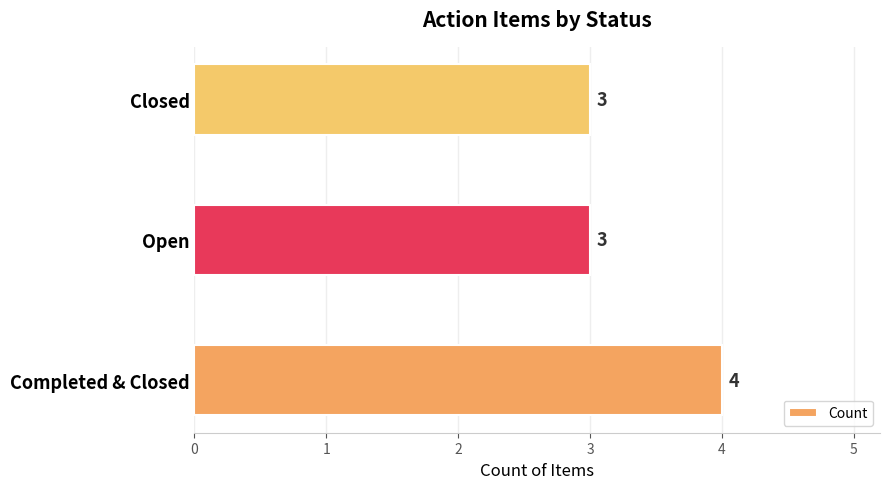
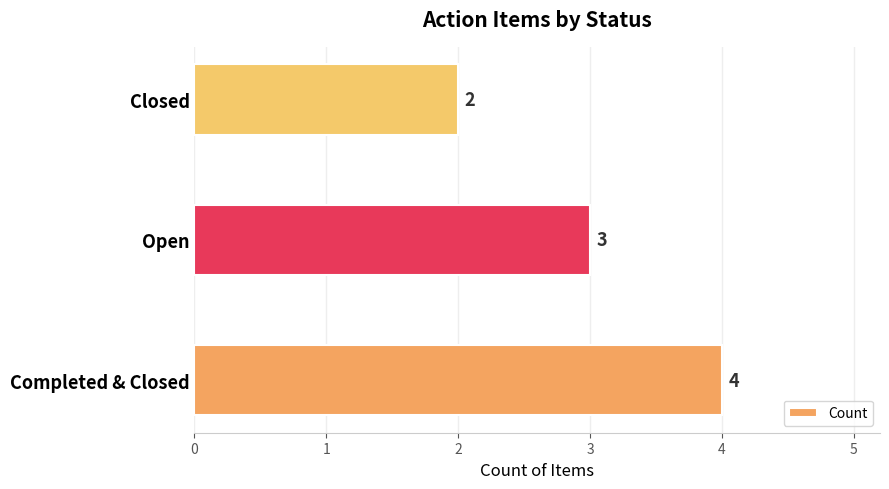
Closed: 3 -> 2
